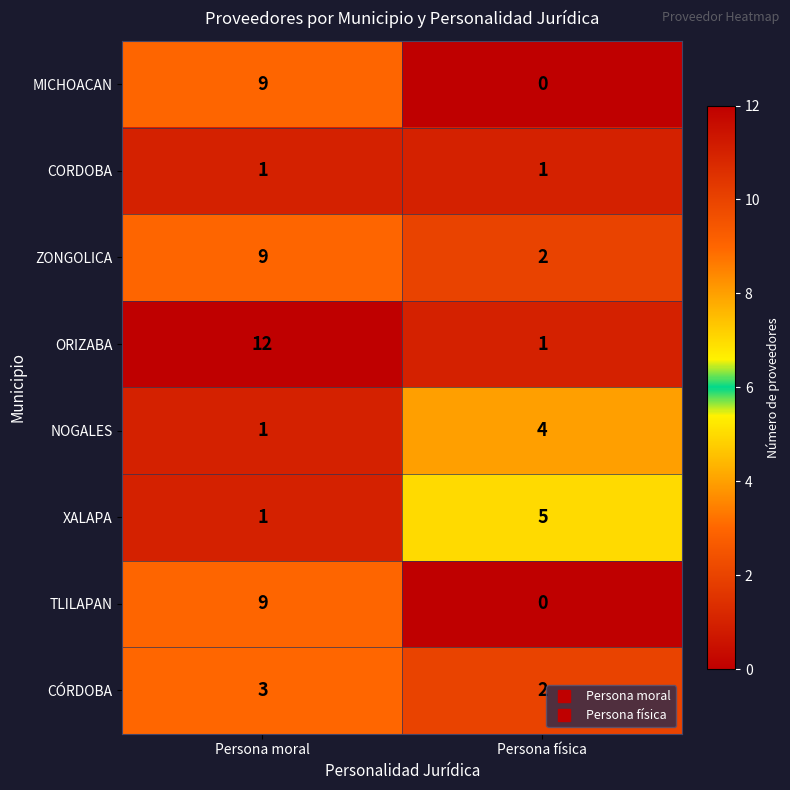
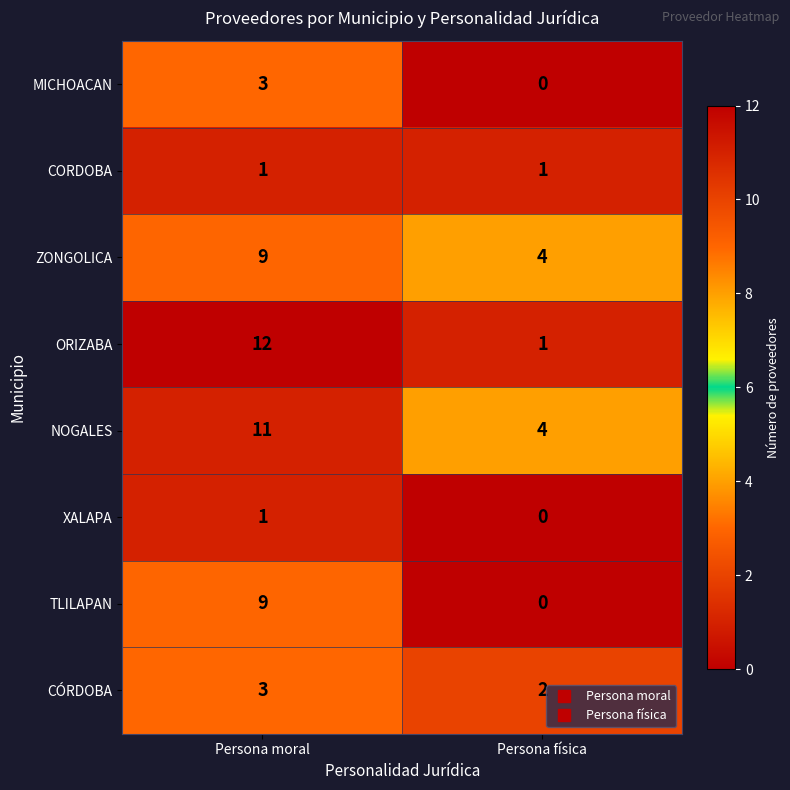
MICHOACAN, Persona moral: 9 -> 3
ZONGOLICA, Persona física: 2 -> 4
NOGALES, Persona moral: 1 -> 11
XALAPA, Persona física: 5 -> 0
